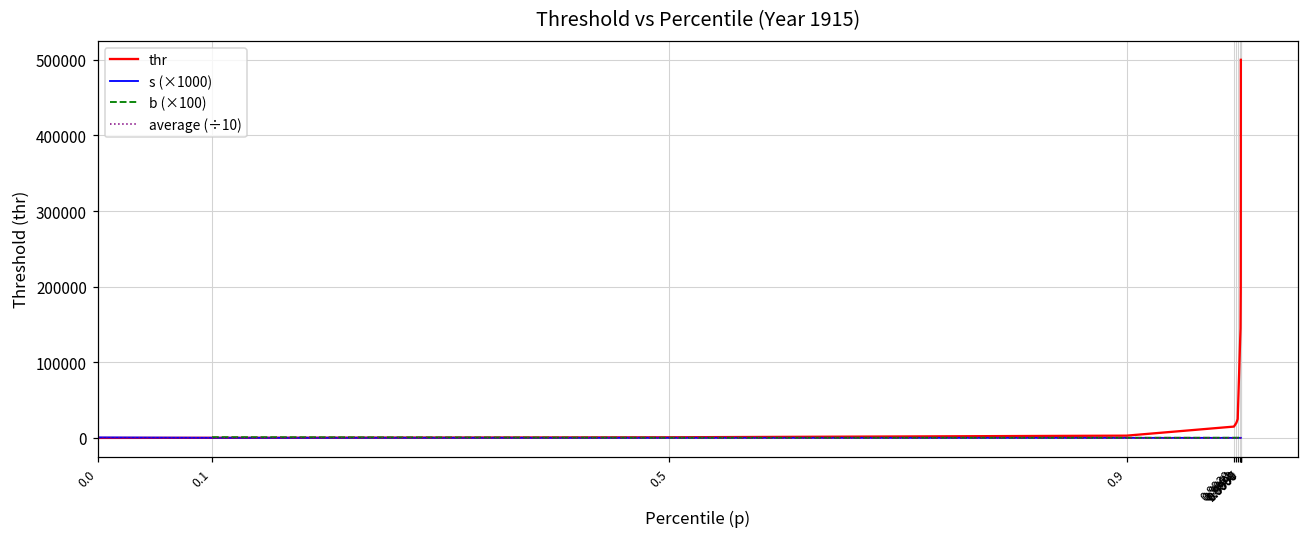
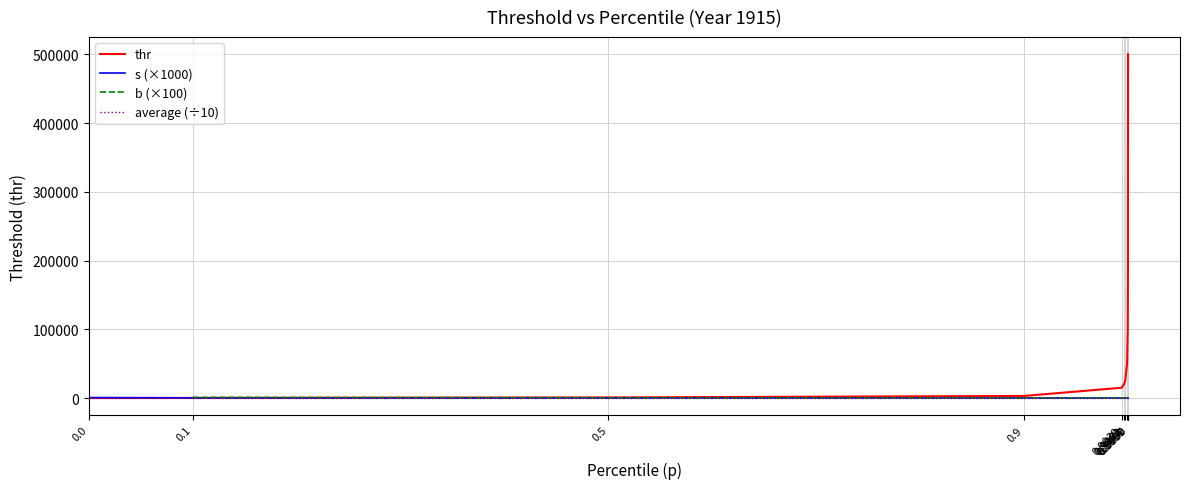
thr, 0.9991: 110000 -> 50000
thr, 0.9997: 150000 -> 100000
